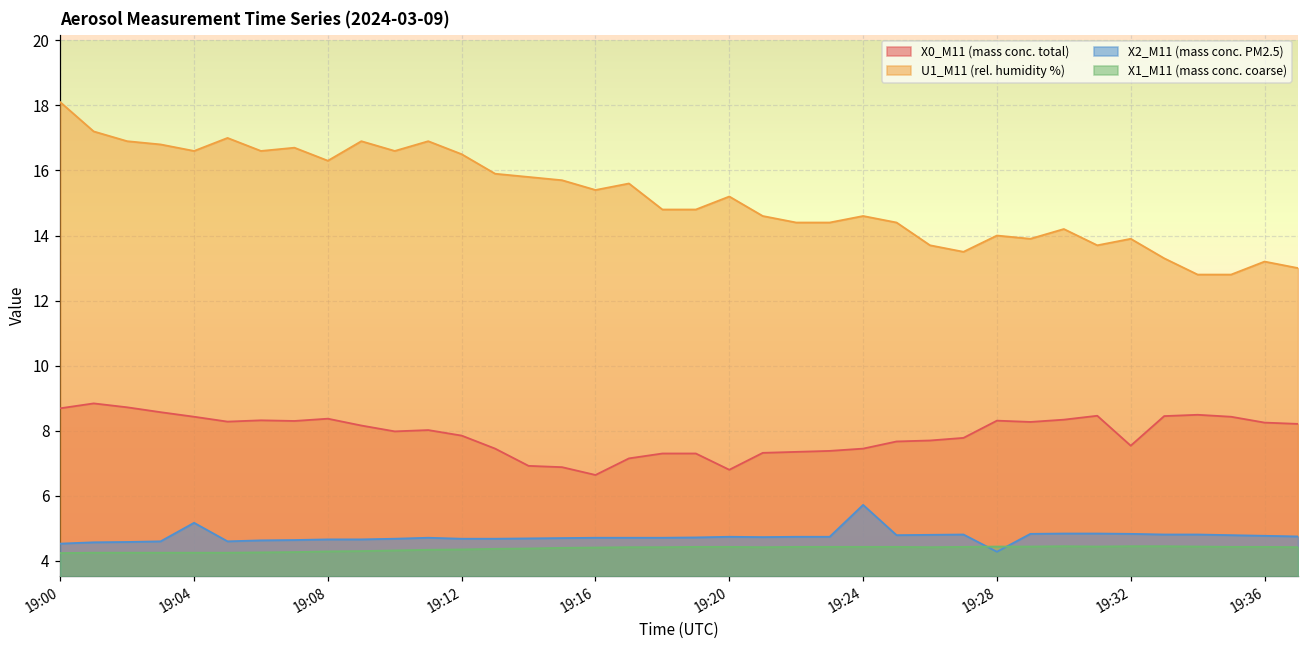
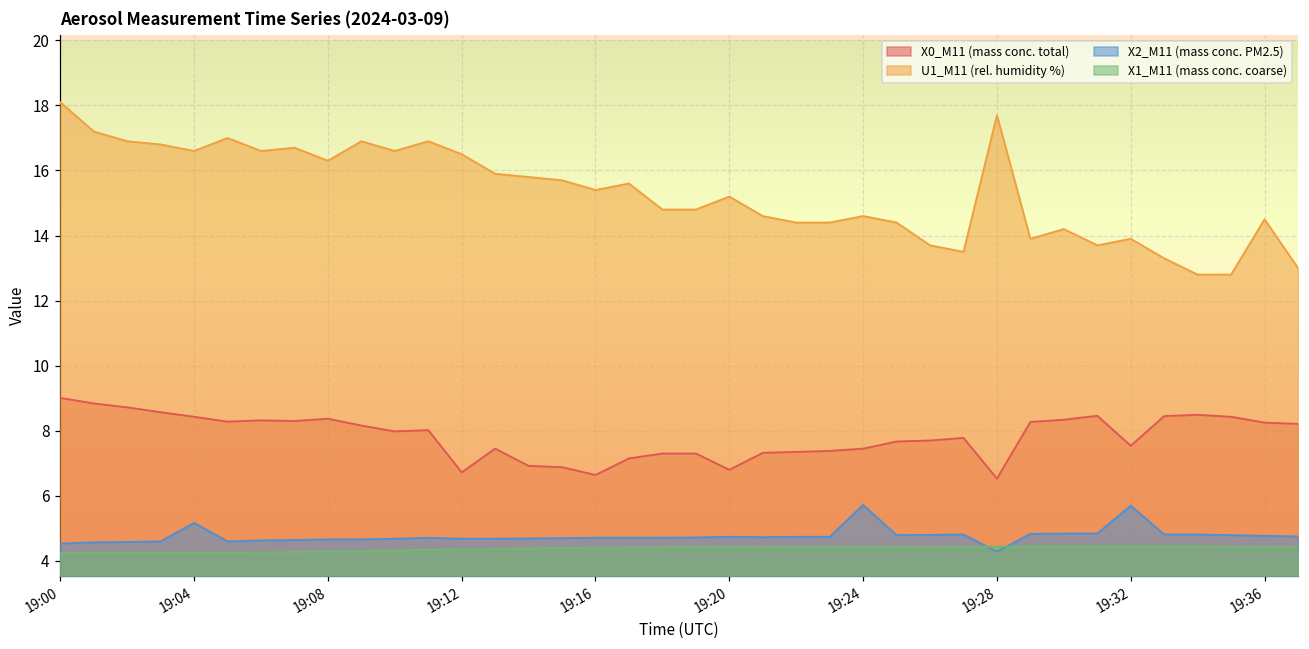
X0_M11 (mass conc. total), 19:00: 8.7 -> 9.0
X0_M11 (mass conc. total), 19:12: 7.9 -> 6.7
X0_M11 (mass conc. total), 19:28: 8.3 -> 6.5
U1_M11 (rel. humidity %), 19:28: 14.0 -> 17.7
X2_M11 (mass conc. PM2.5), 19:32: 4.8 -> 5.7
U1_M11 (rel. humidity %), 19:36: 13.2 -> 14.5
